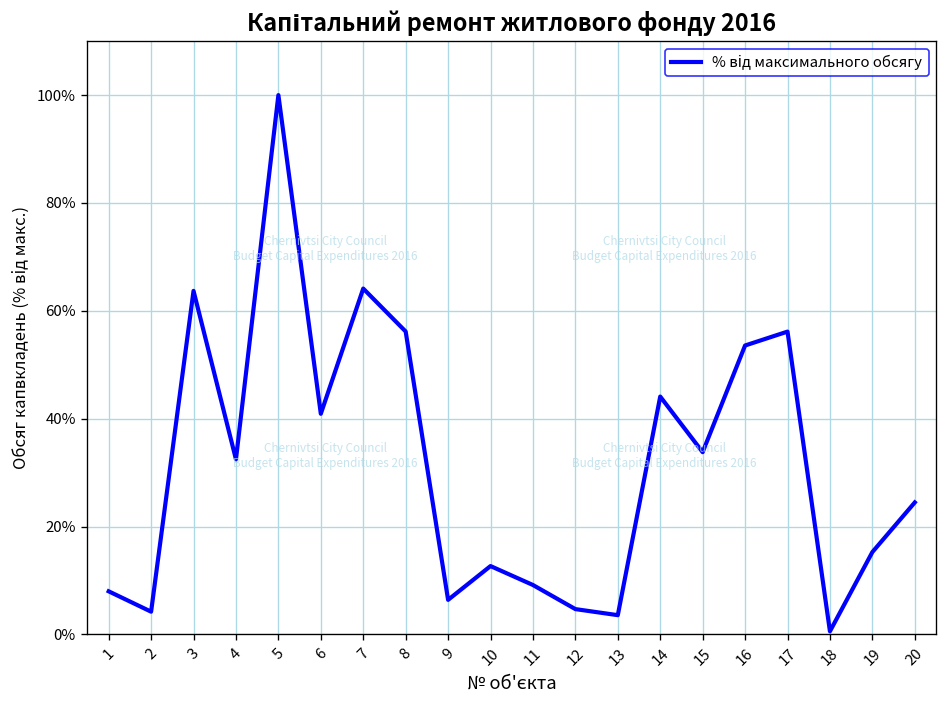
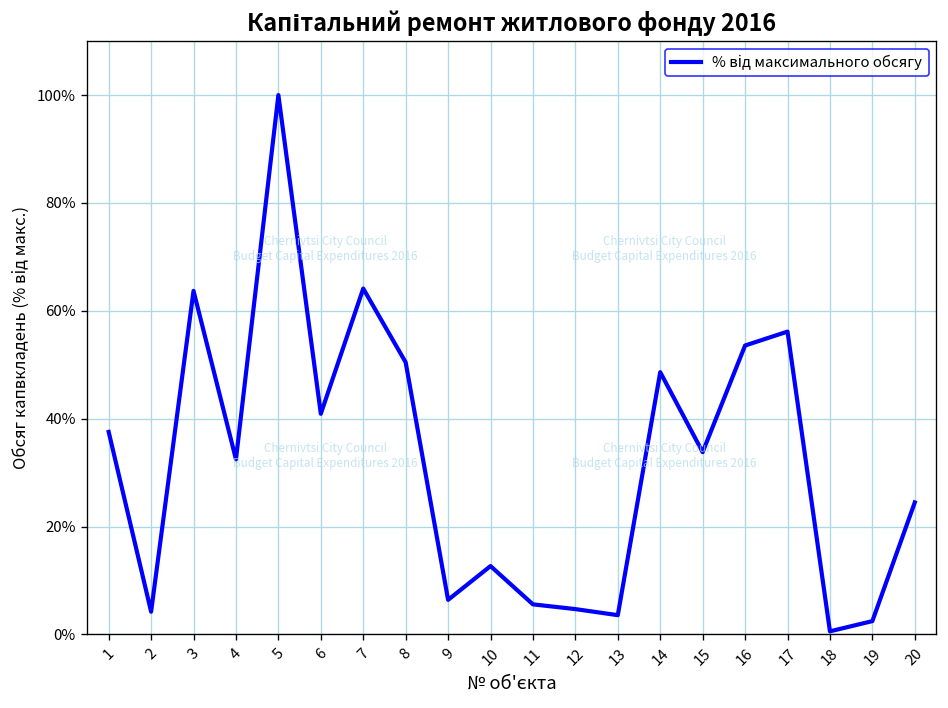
1: 8% -> 38%
8: 56% -> 50%
11: 9% -> 6%
14: 44% -> 49%
19: 15% -> 2%
